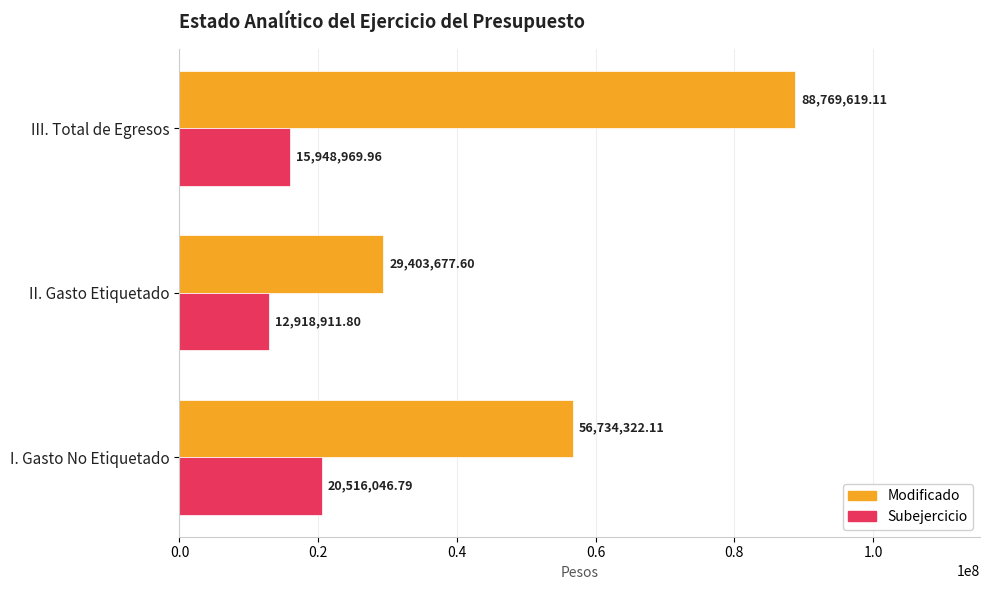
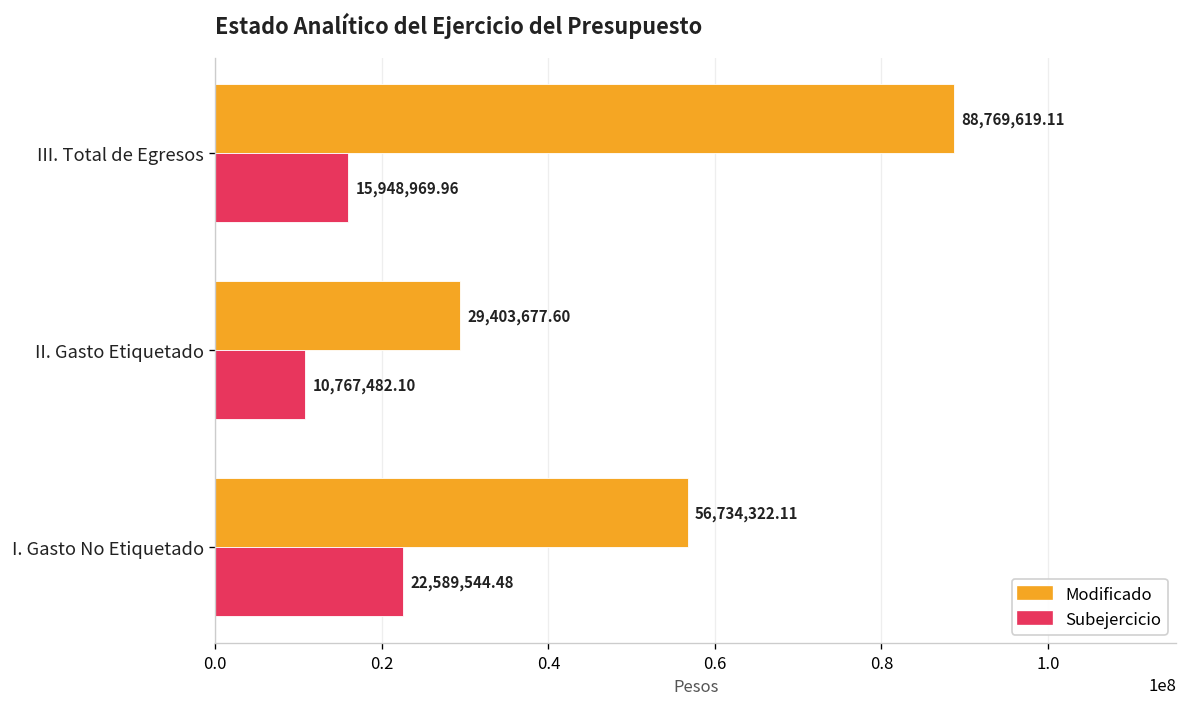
Subejercicio, II. Gasto Etiquetado: 12,918,911.80 -> 10,767,482.10
Subejercicio, I. Gasto No Etiquetado: 20,516,046.79 -> 22,589,544.48
